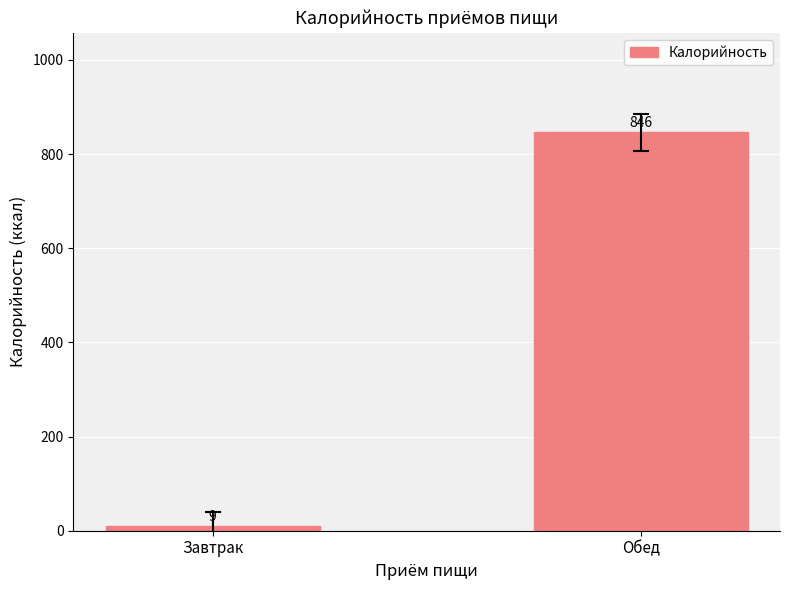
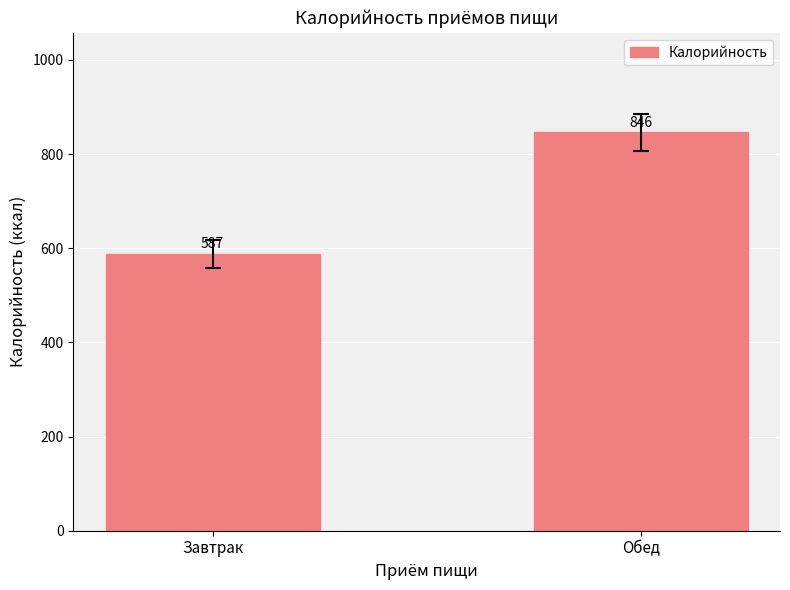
Калорийность, Завтрак: 9 -> 587
